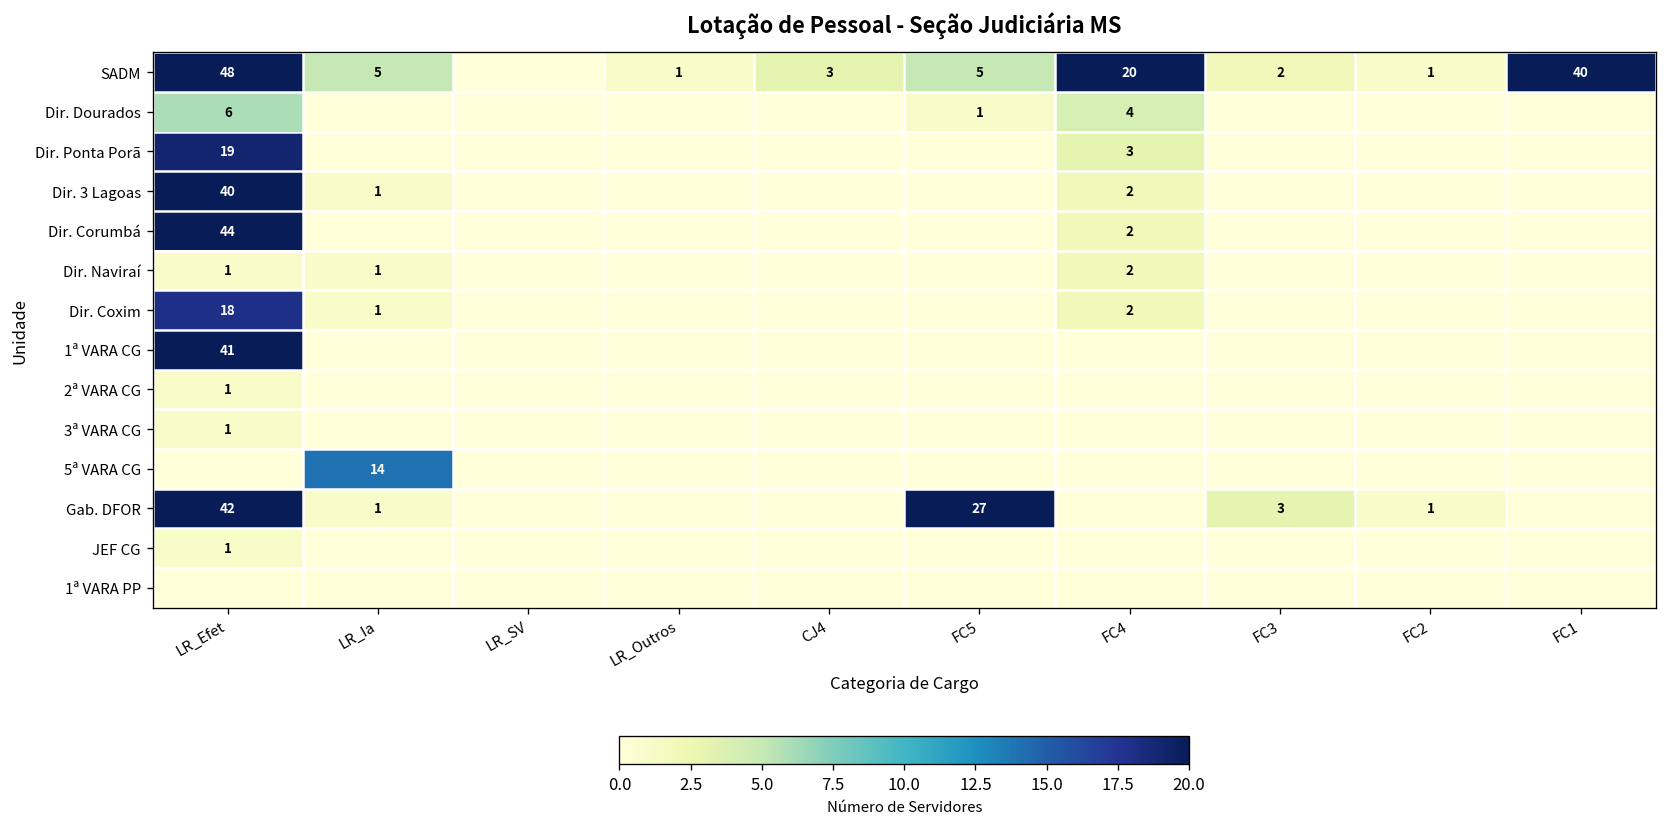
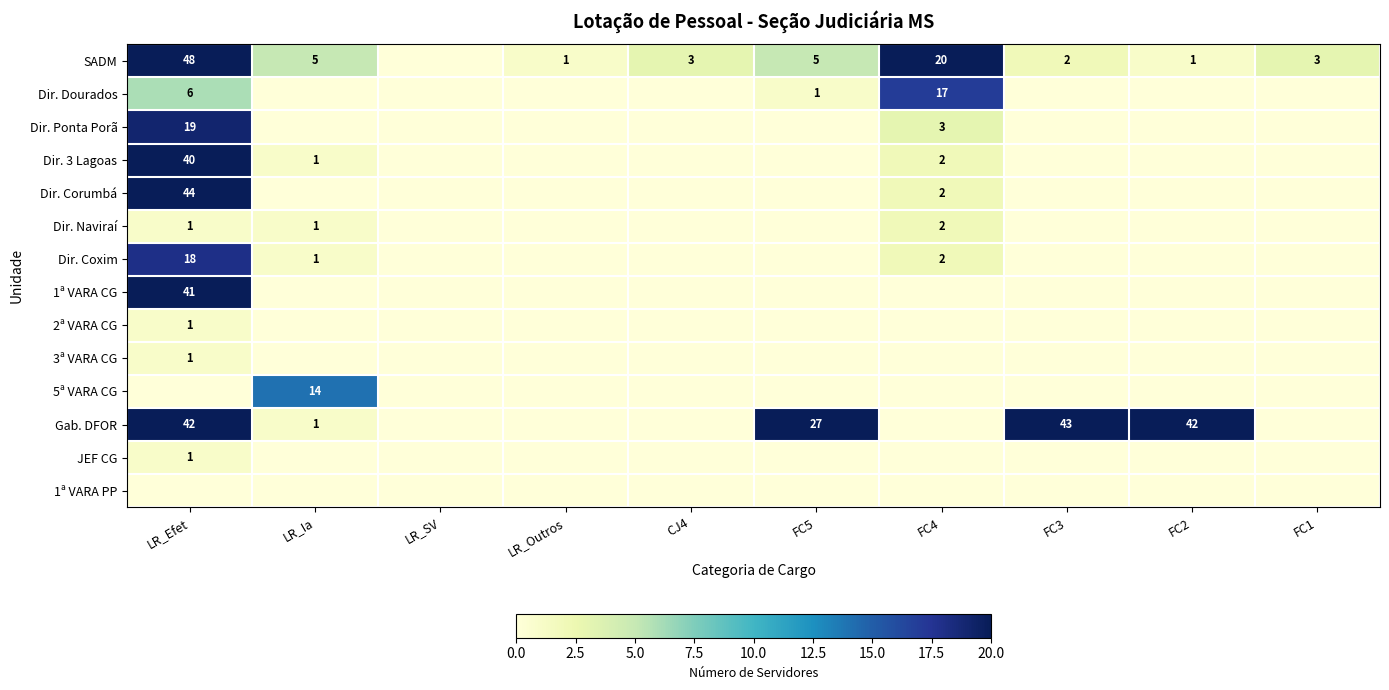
SADM, FC1: 40 -> 3
Dir. Dourados, FC4: 4 -> 17
Gab. DFOR, FC3: 3 -> 43
Gab. DFOR, FC2: 1 -> 42
